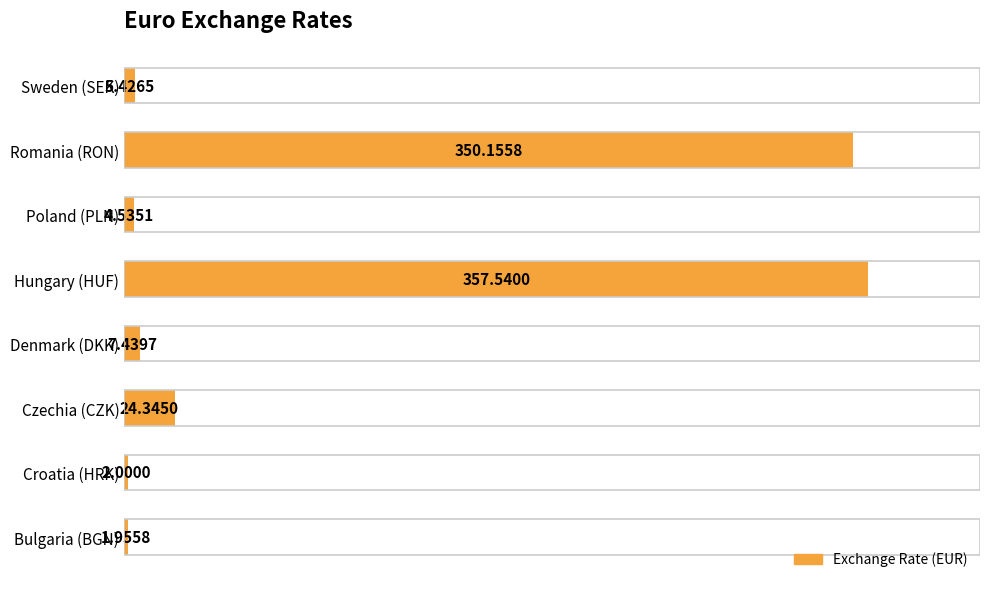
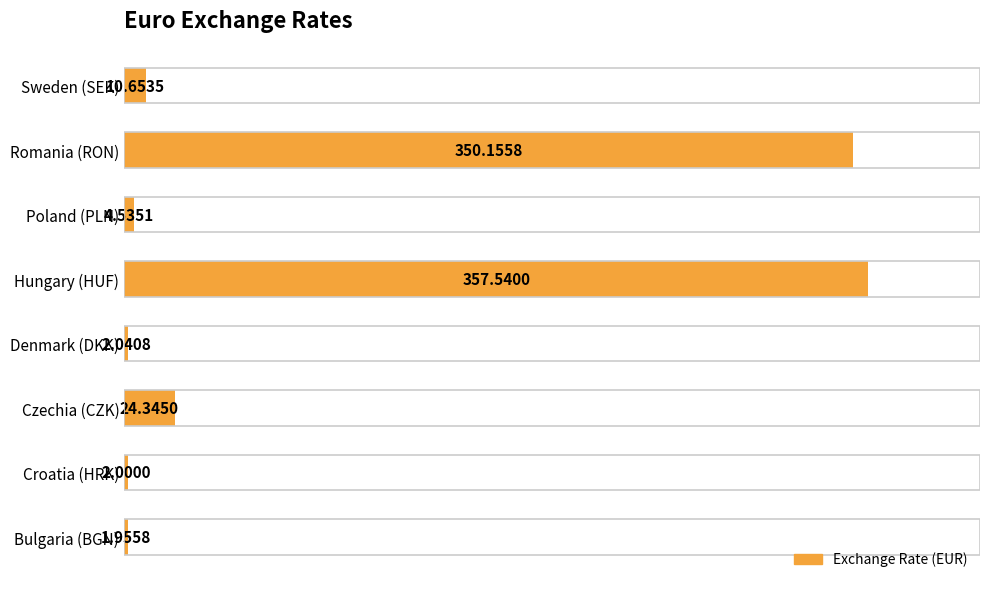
Sweden (SEK): 5.4265 -> 10.6535
Denmark (DKK): 7.4397 -> 2.0408
